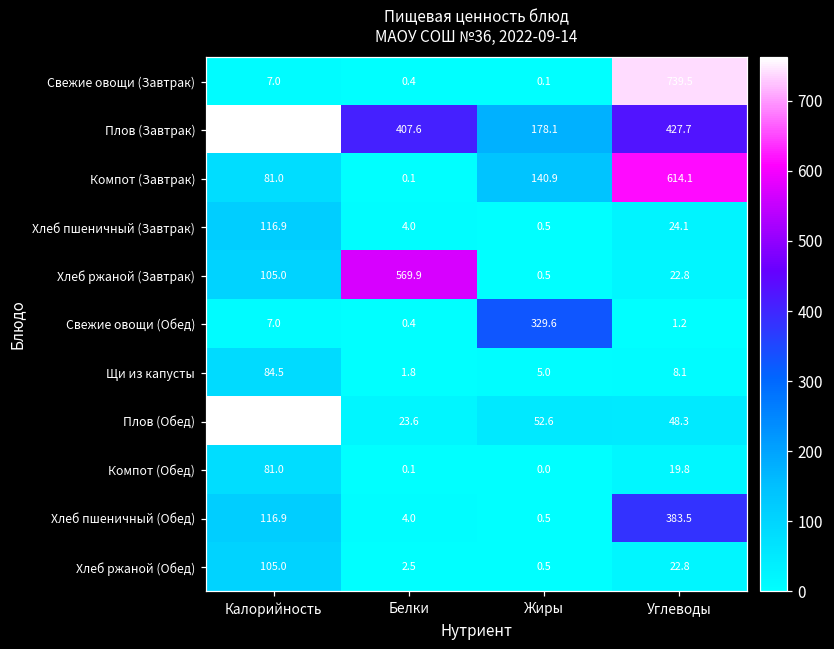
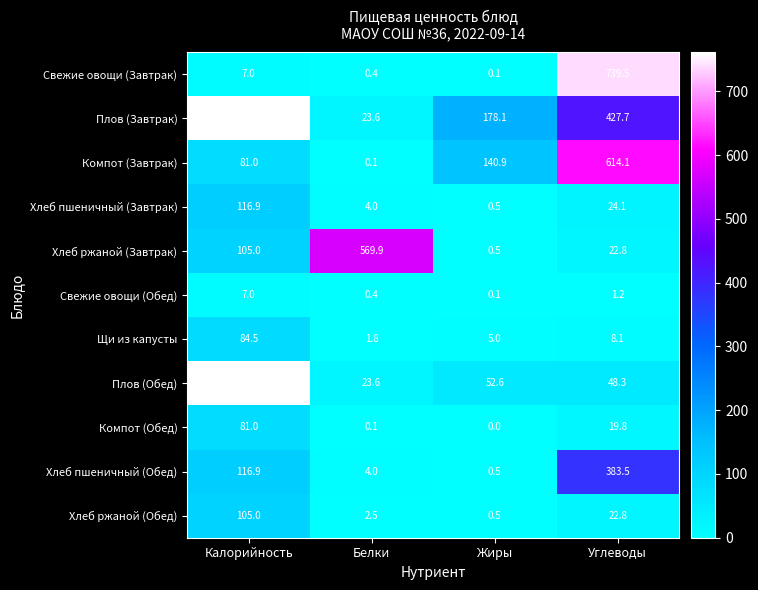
Плов (Завтрак), Белки: 407.6 -> 23.6
Свежие овощи (Обед), Жиры: 329.6 -> 0.1
